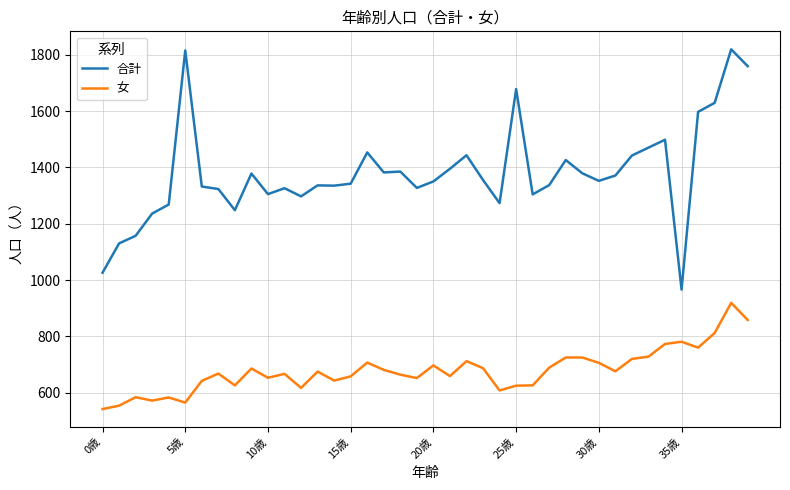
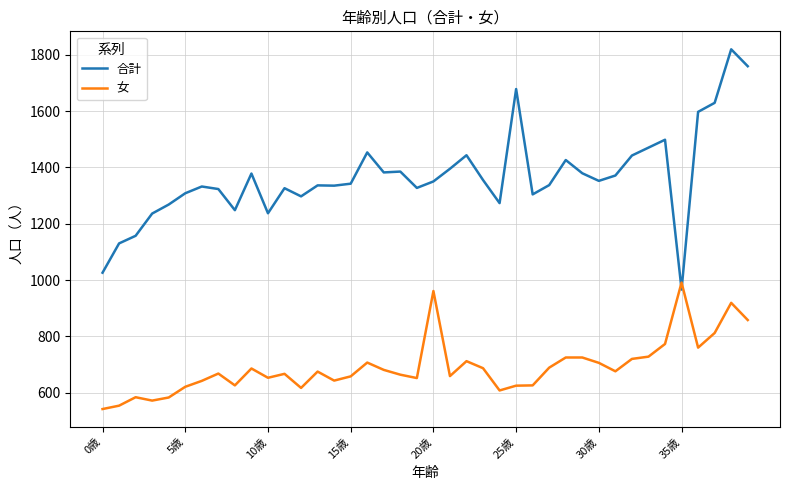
合計, 5歳: 1820 -> 1310
女, 5歳: 570 -> 620
合計, 10歳: 1310 -> 1240
女, 20歳: 700 -> 960
女, 35歳: 780 -> 990
